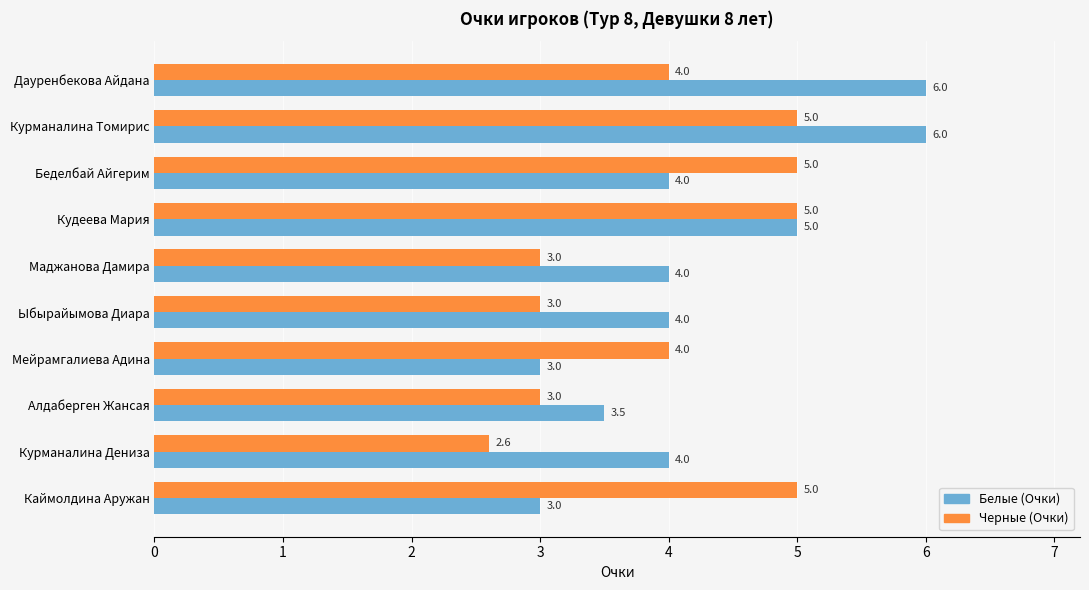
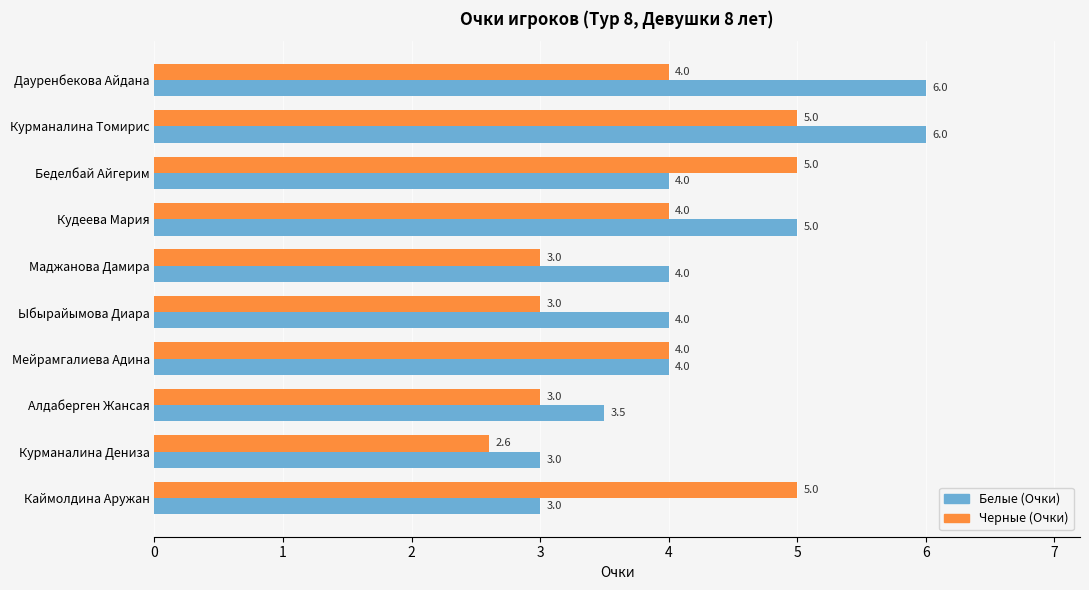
Черные (Очки), Кудеева Мария: 5.0 -> 4.0
Белые (Очки), Мейрамгалиева Адина: 3.0 -> 4.0
Белые (Очки), Курманалина Дениза: 4.0 -> 3.0
